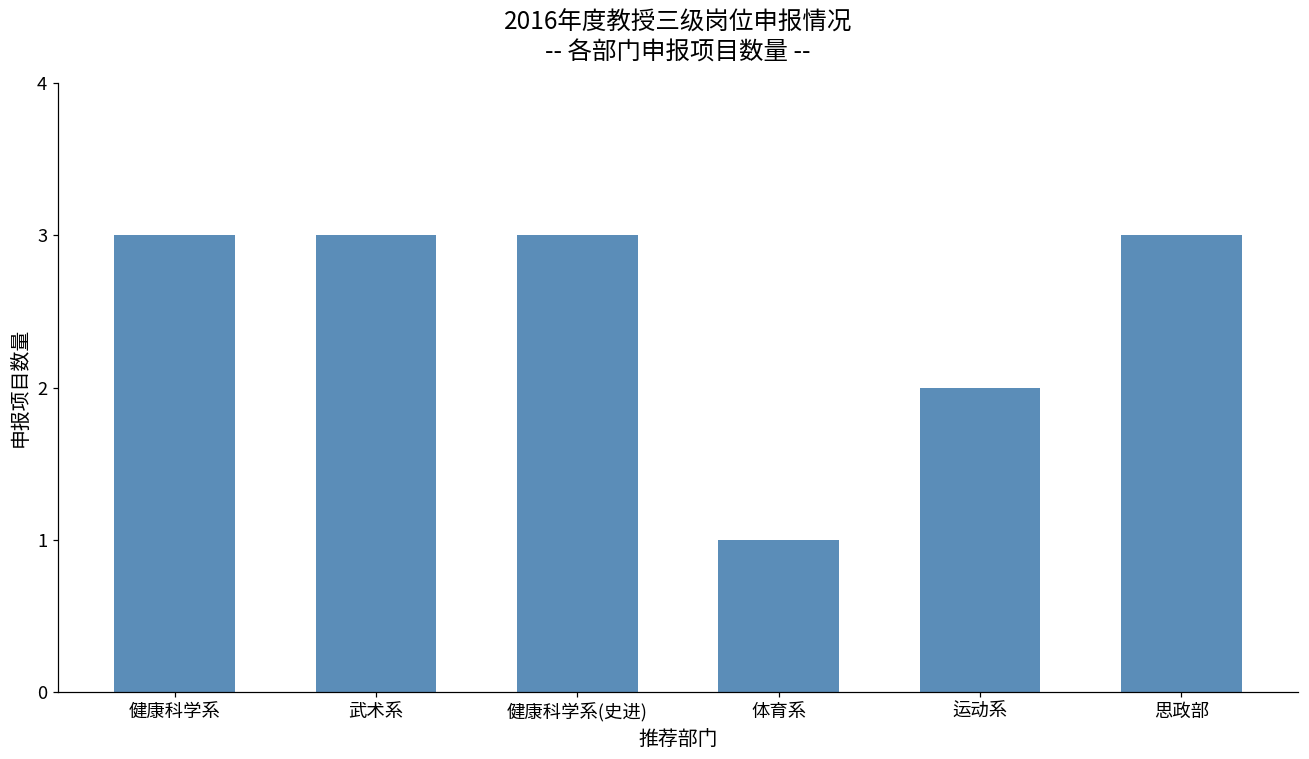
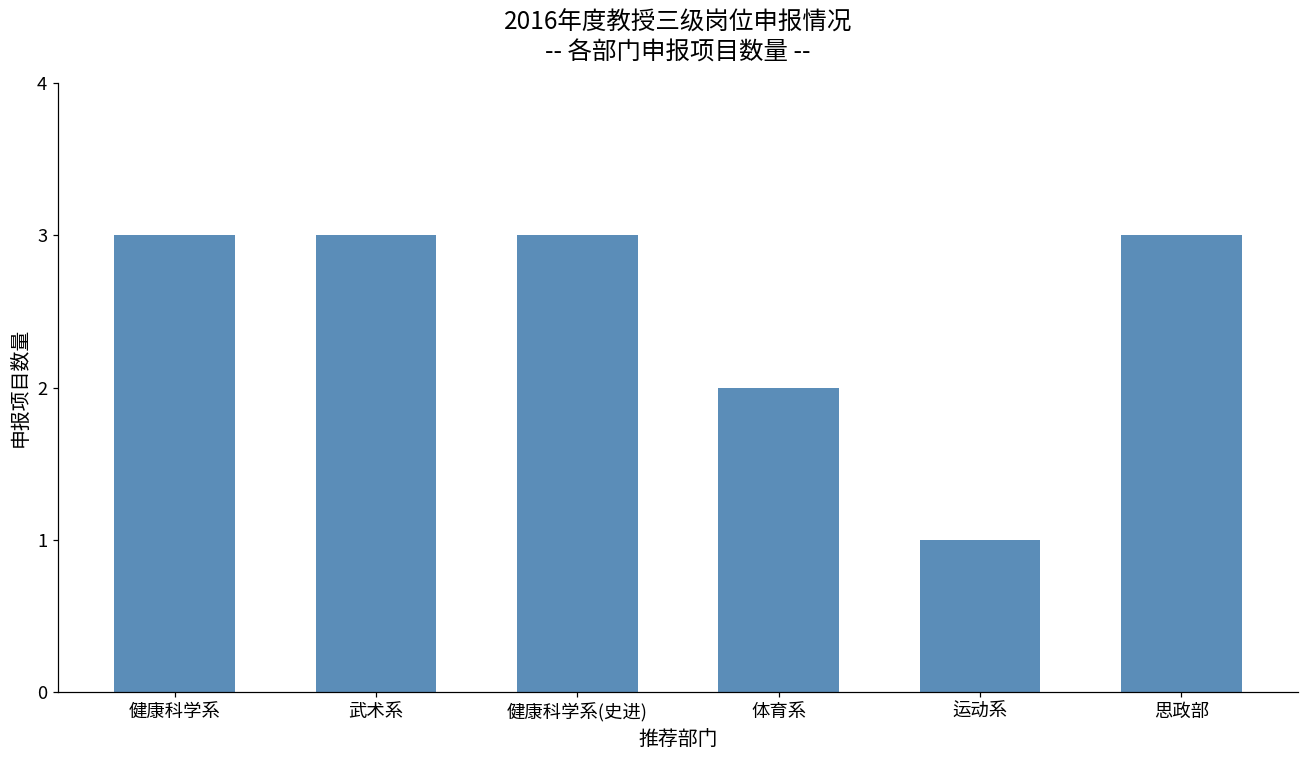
体育系: 1 -> 2
运动系: 2 -> 1
